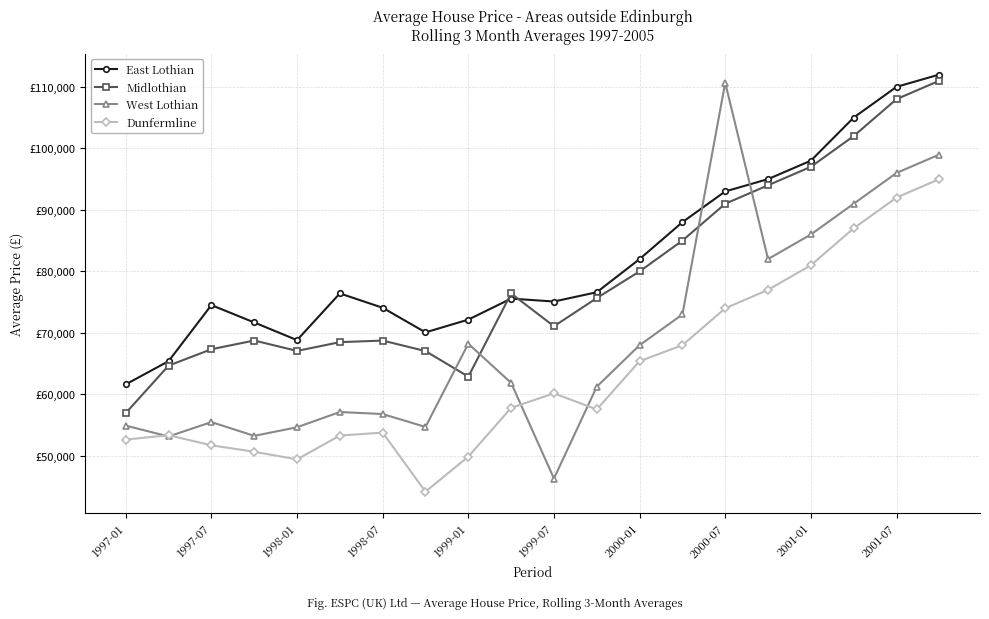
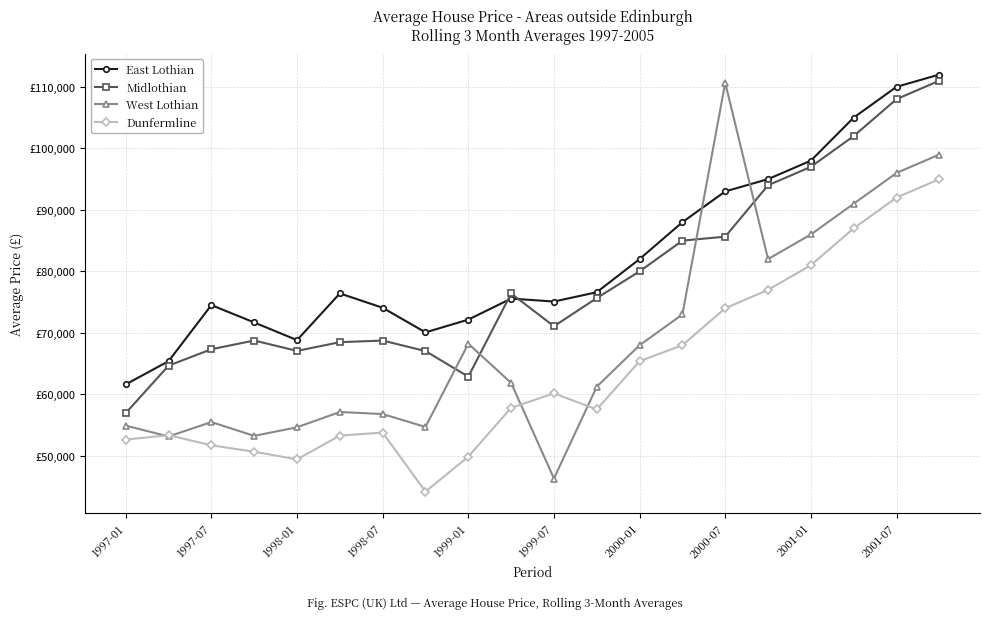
Midlothian, 2000-07: £91,000 -> £86,000
